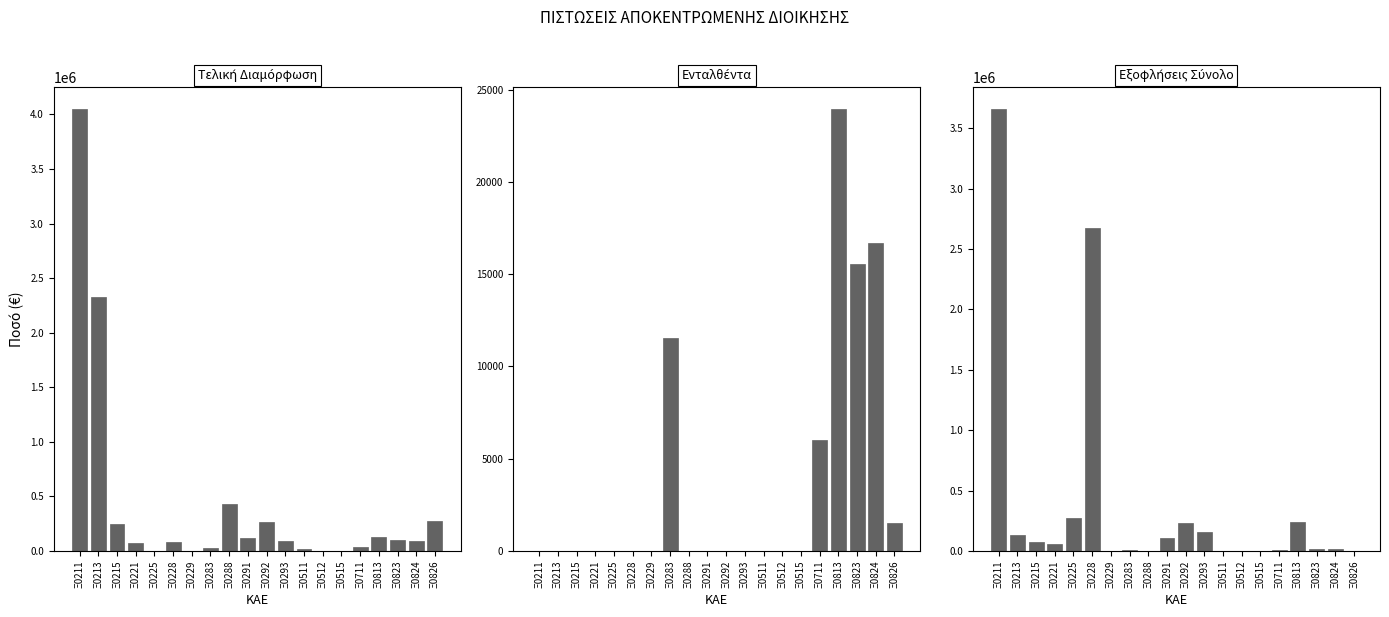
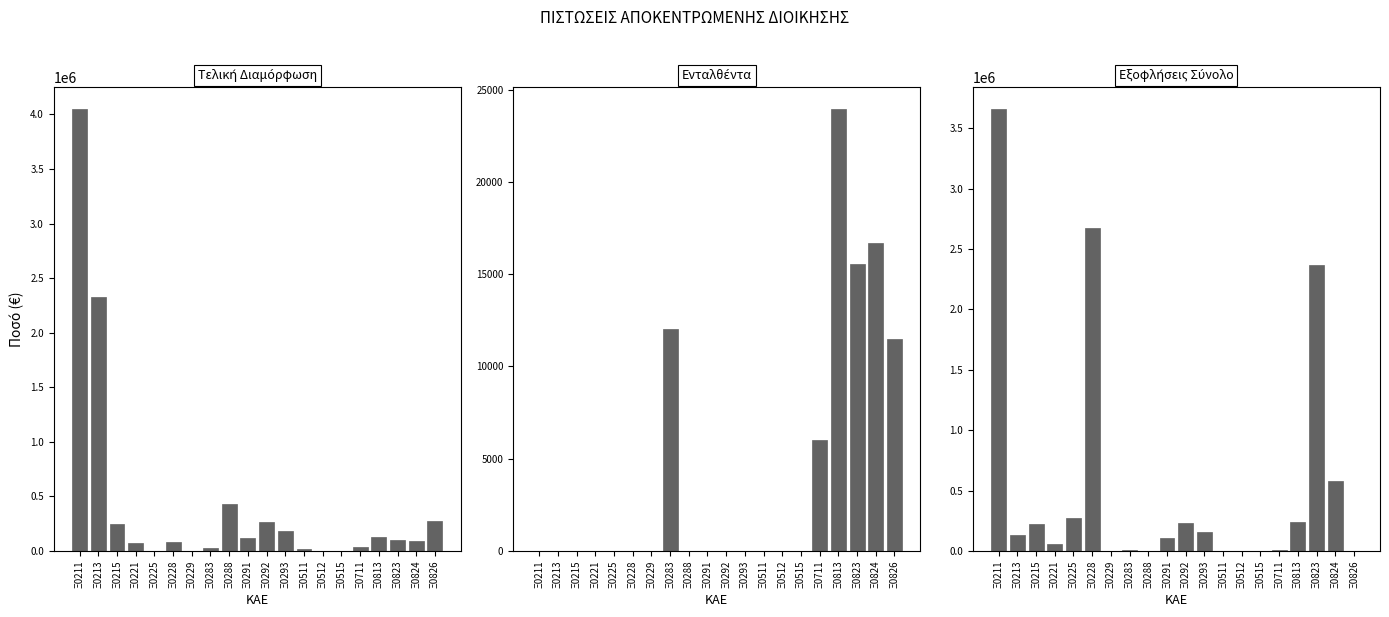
Τελική Διαμόρφωση, Ξ0293: 90000 -> 180000
Ενταλθέντα, Ξ0283: 11600 -> 12000
Ενταλθέντα, Ξ0826: 1500 -> 11500
Εξοφλήσεις Σύνολο, Ξ0215: 70000 -> 220000
Εξοφλήσεις Σύνολο, Ξ0823: 20000 -> 2370000
Εξοφλήσεις Σύνολο, Ξ0824: 20000 -> 580000
